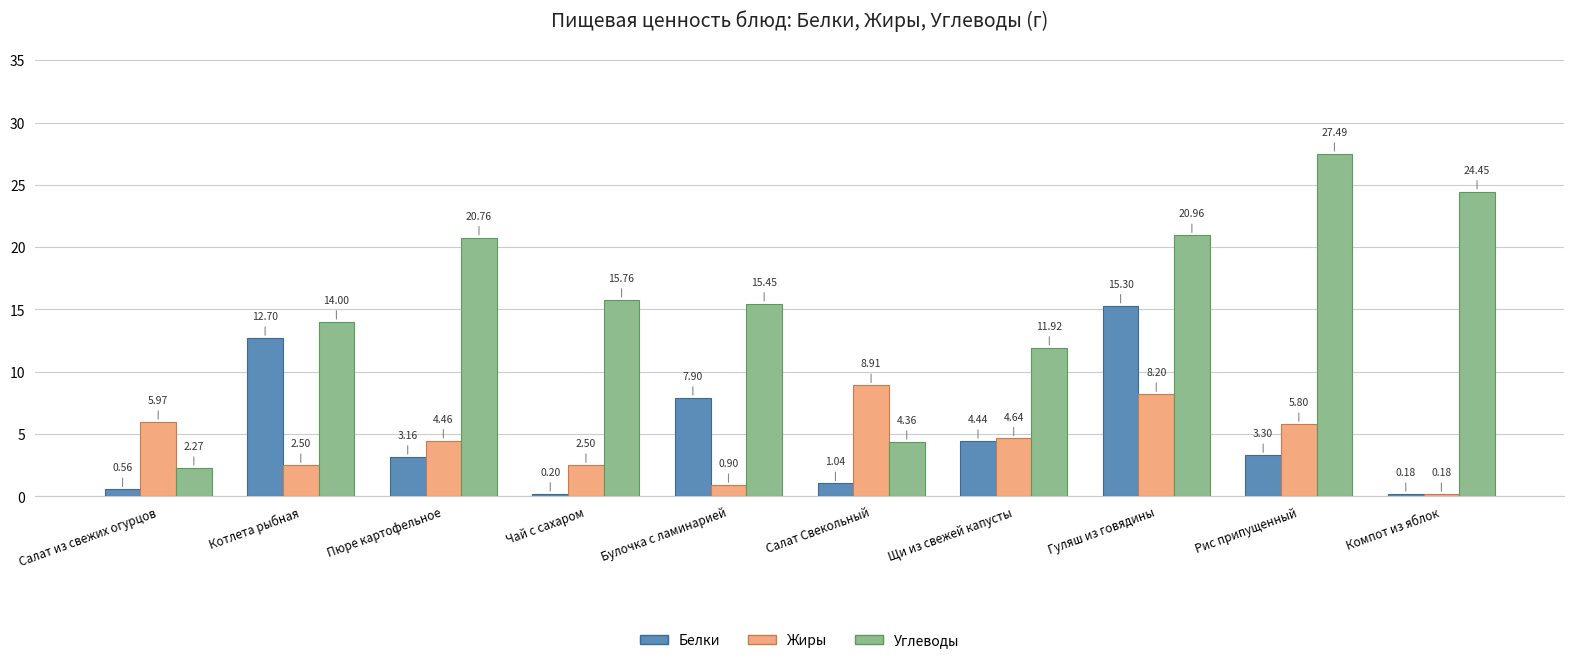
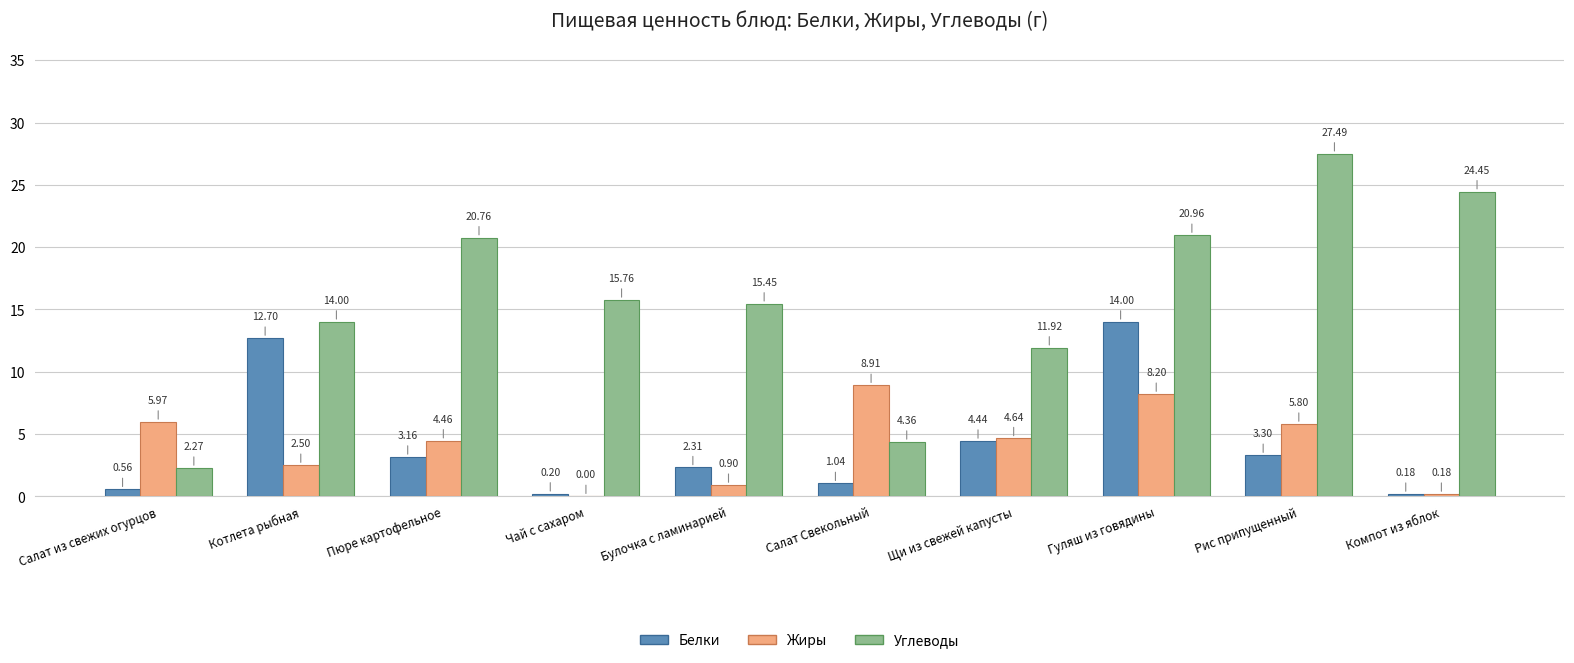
Жиры, Чай с сахаром: 2.50 -> 0.00
Белки, Булочка с ламинарией: 7.90 -> 2.31
Белки, Гуляш из говядины: 15.30 -> 14.00
